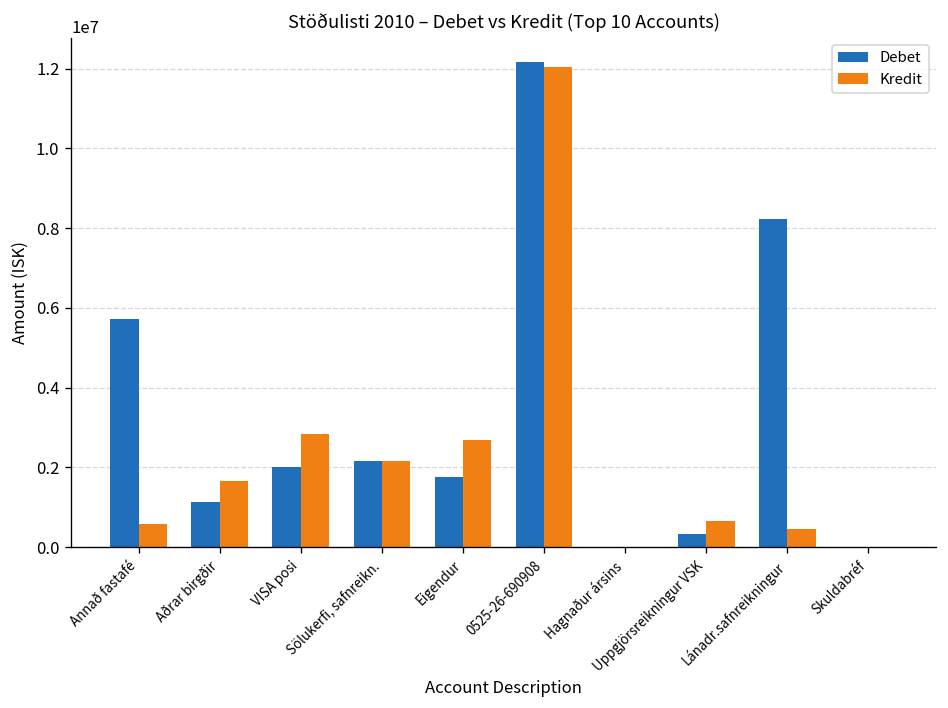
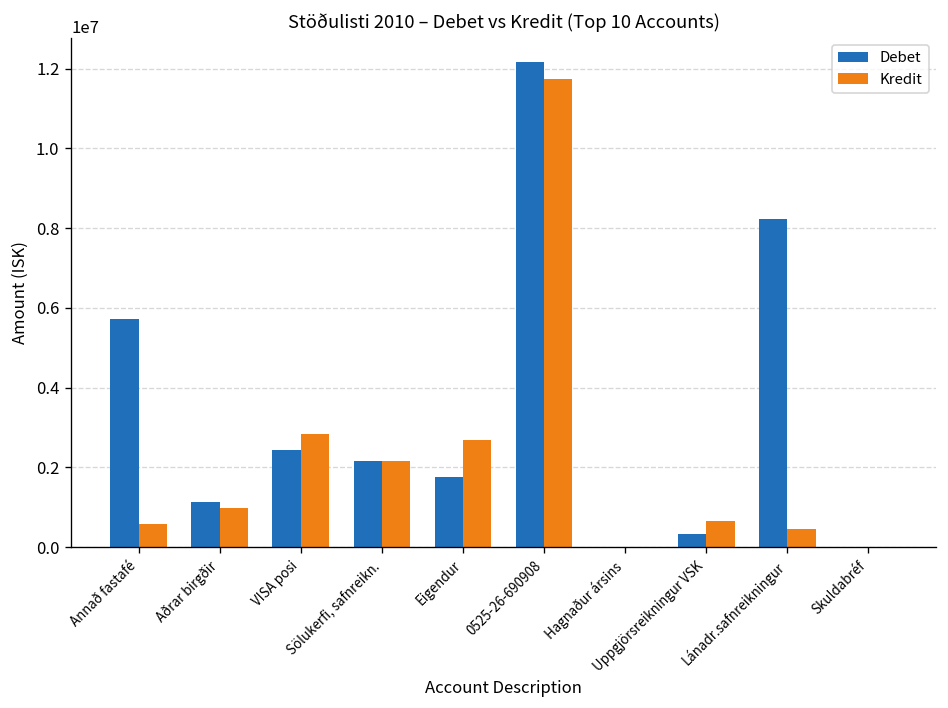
Kredit, Aðrar birgðir: 1700000 -> 1000000
Debet, VISA posi: 2000000 -> 2400000
Kredit, 0525-26-690908: 12000000 -> 11700000
